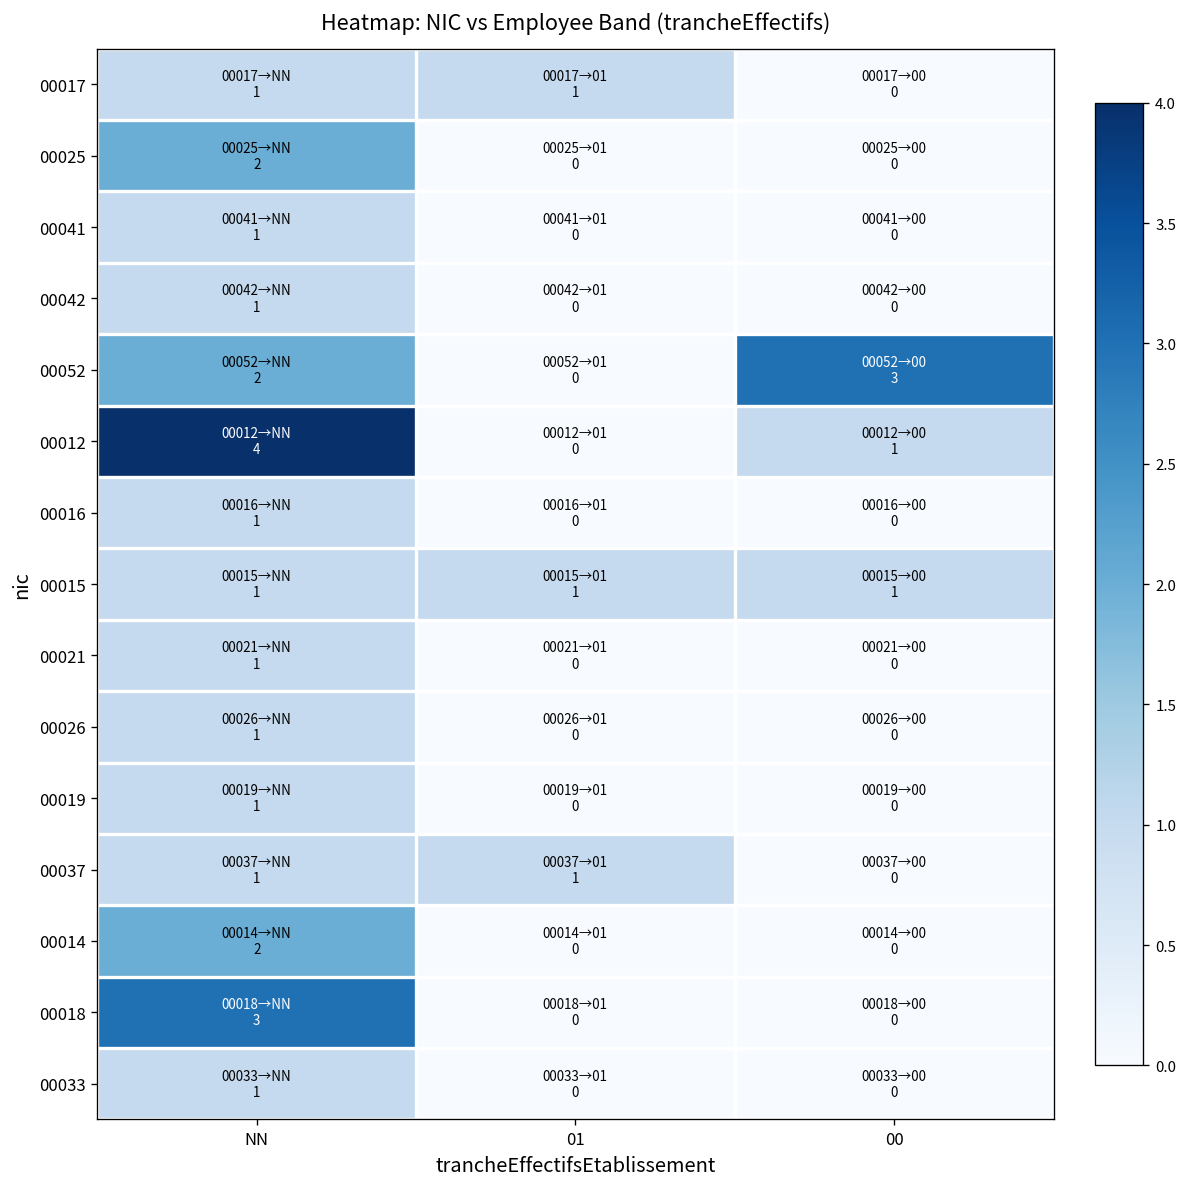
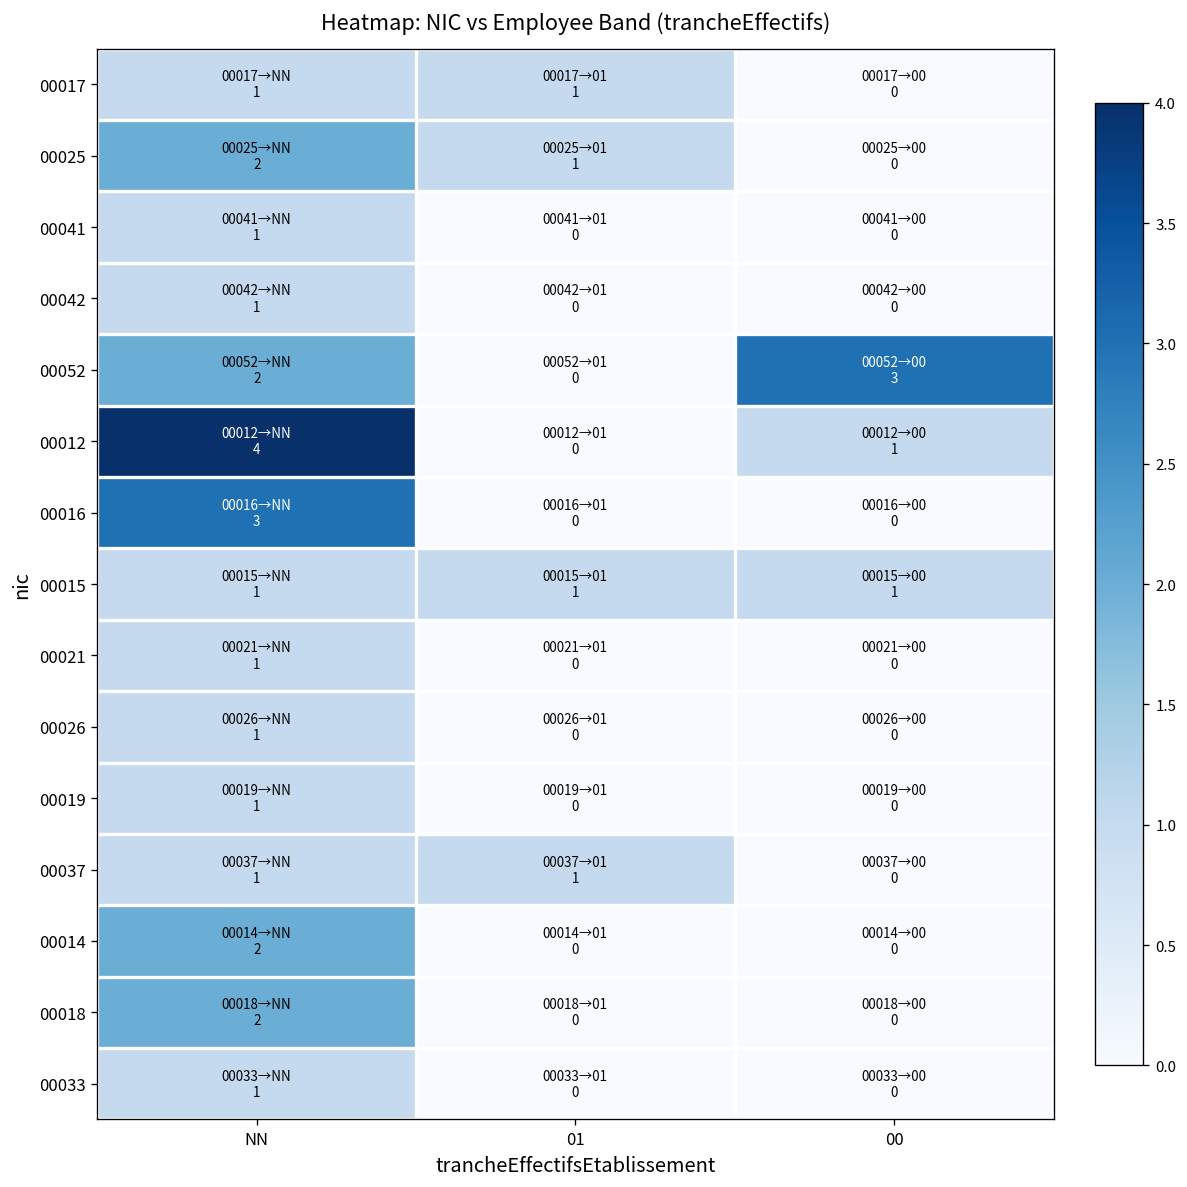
00025, 01: 0 -> 1
00016, NN: 1 -> 3
00018, NN: 3 -> 2
